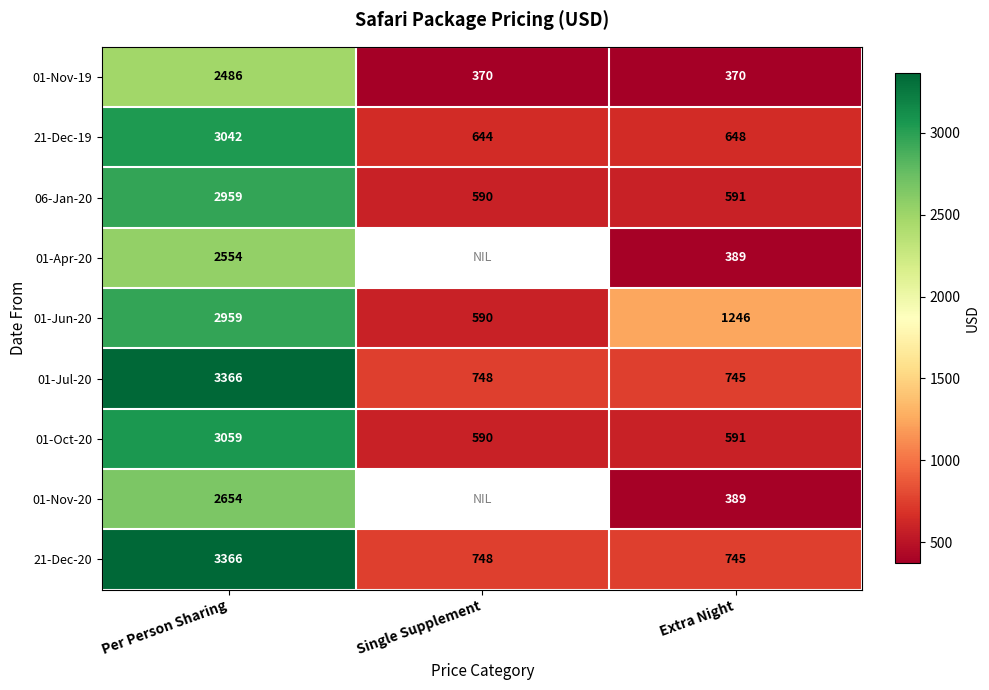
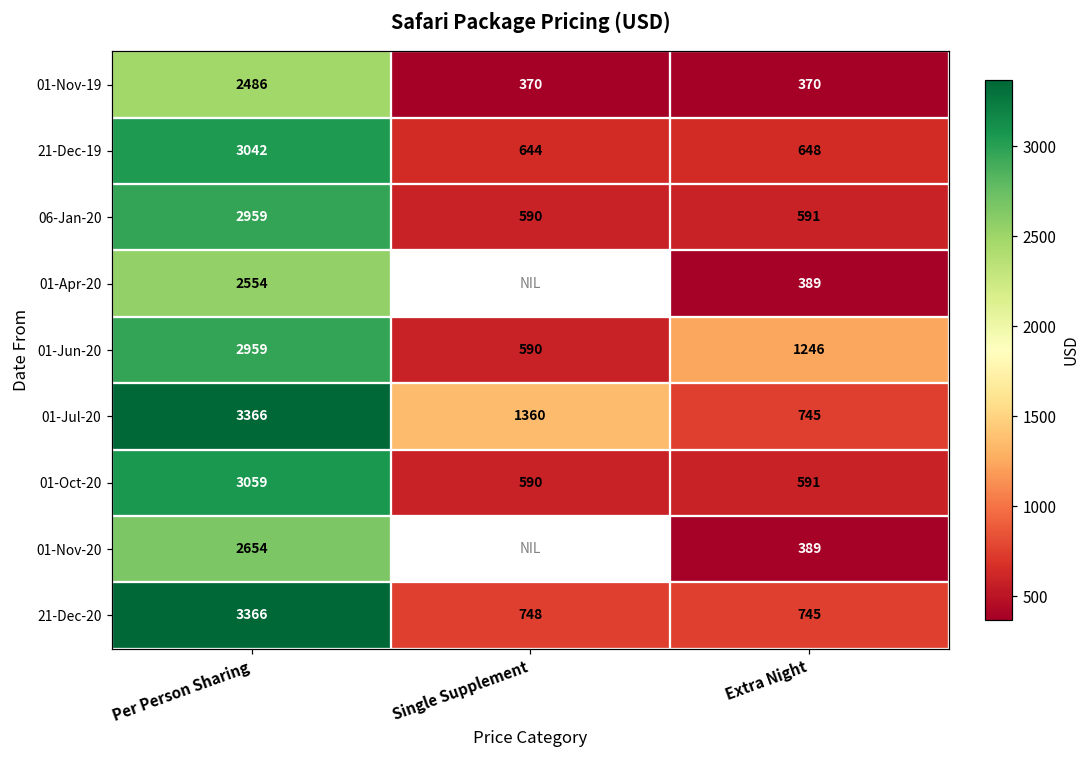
01-Jul-20, Single Supplement: 748 -> 1360
